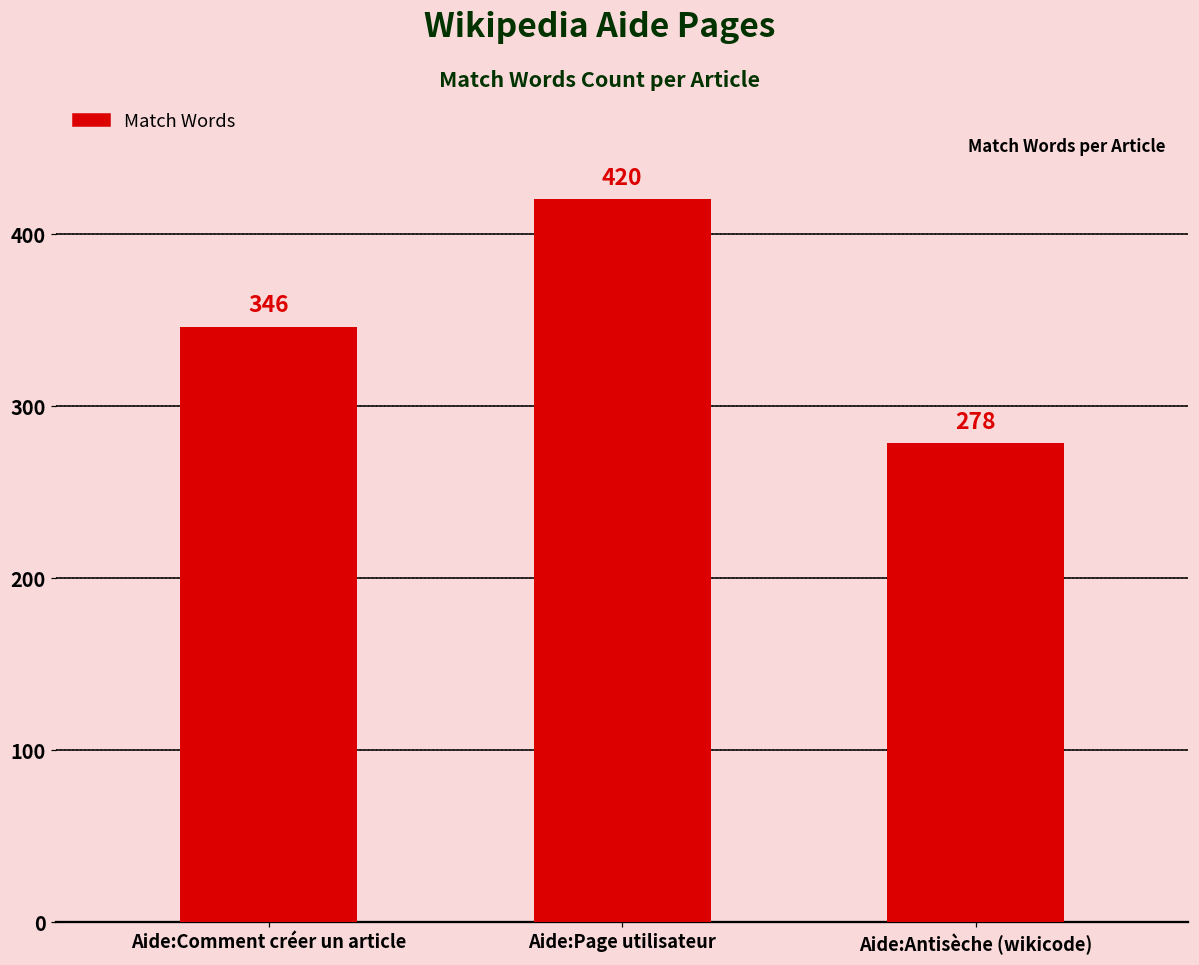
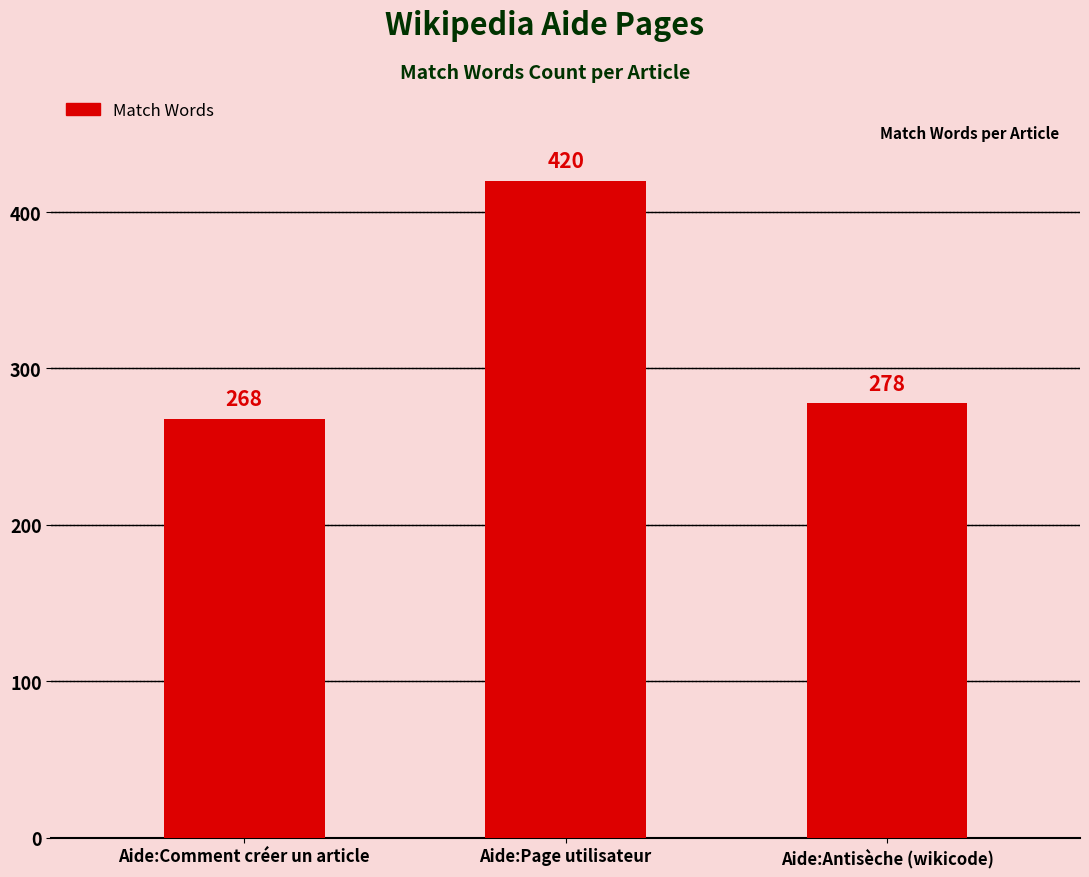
Aide:Comment créer un article: 346 -> 268
